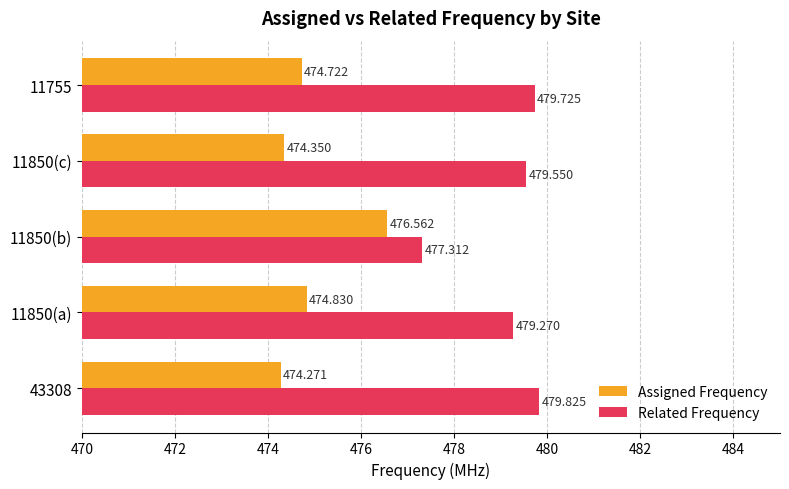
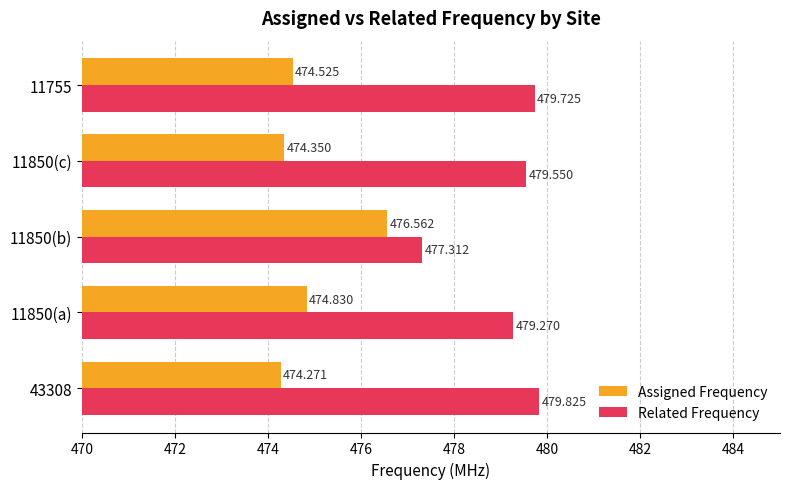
Assigned Frequency, 11755: 474.722 -> 474.525
